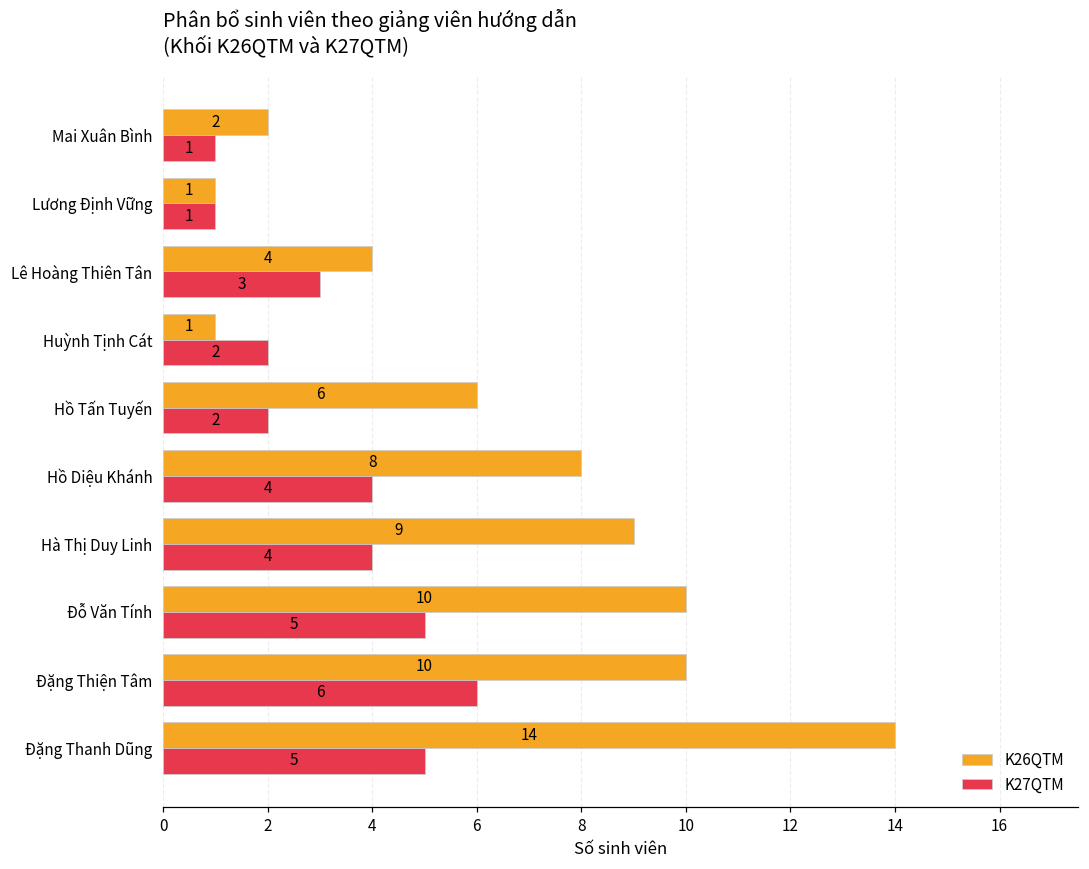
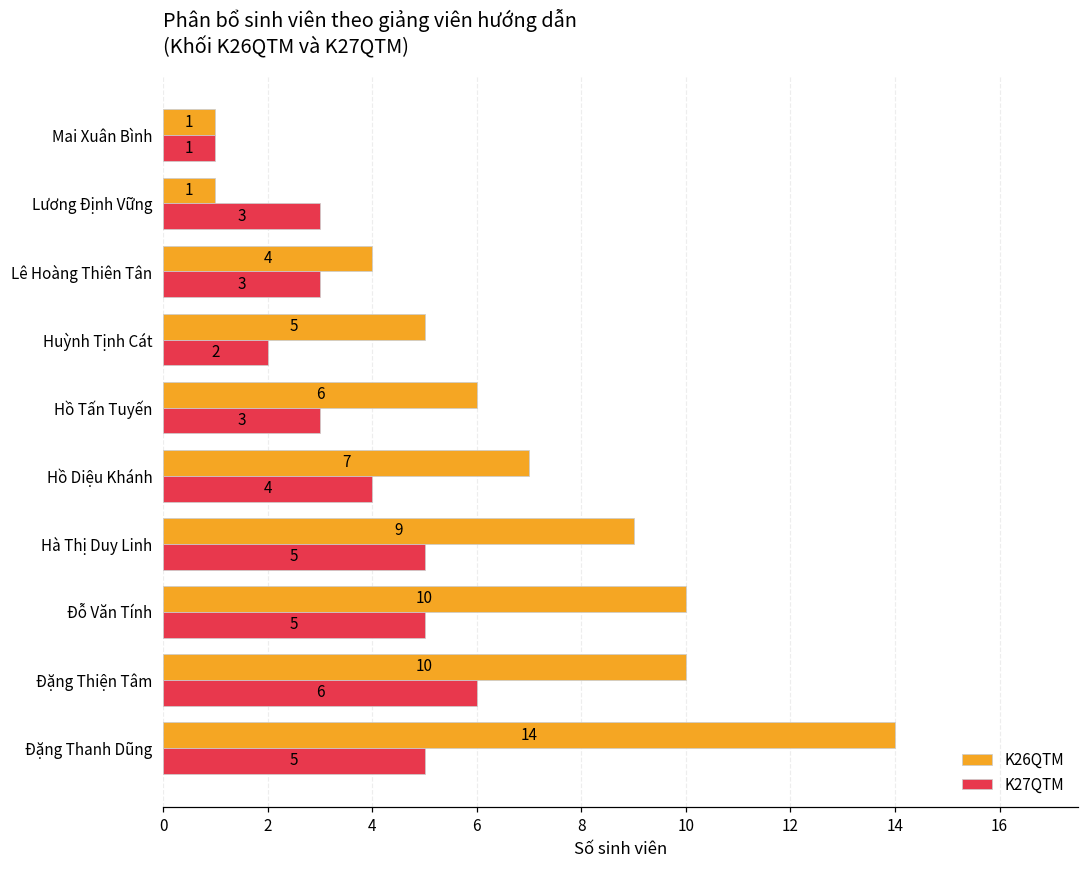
K26QTM, Mai Xuân Bình: 2 -> 1
K27QTM, Lương Định Vững: 1 -> 3
K26QTM, Huỳnh Tịnh Cát: 1 -> 5
K27QTM, Hồ Tấn Tuyến: 2 -> 3
K26QTM, Hồ Diệu Khánh: 8 -> 7
K27QTM, Hà Thị Duy Linh: 4 -> 5
